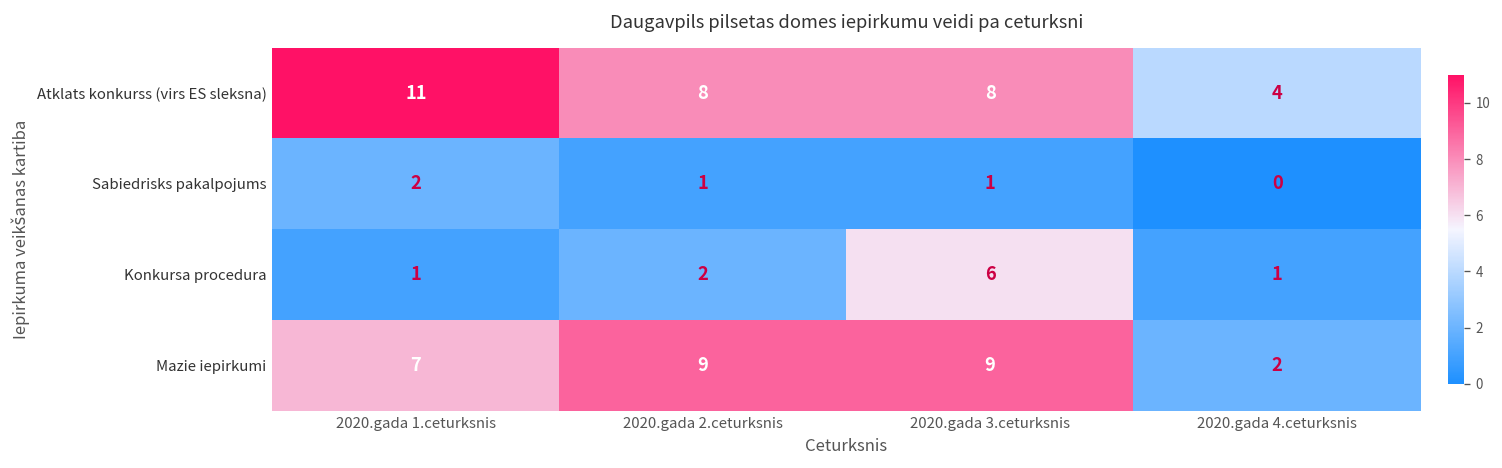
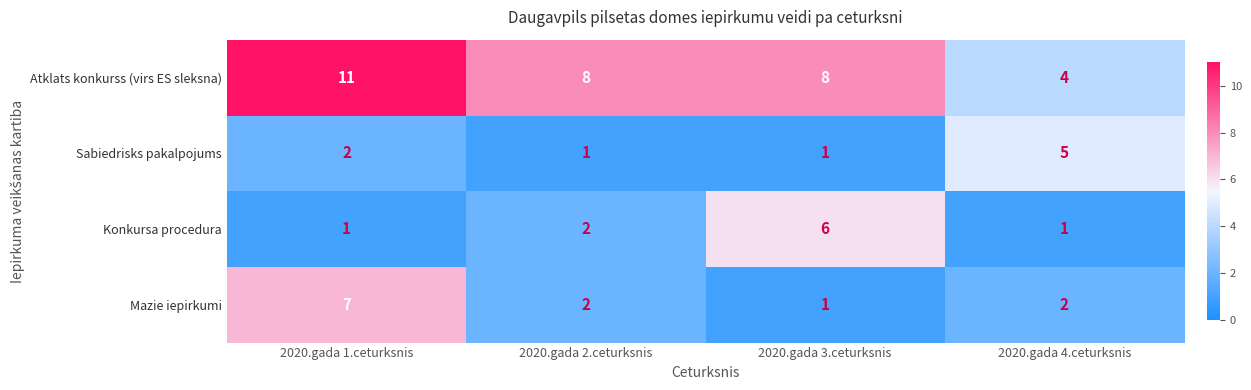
Sabiedrisks pakalpojums, 2020.gada 4.ceturksnis: 0 -> 5
Mazie iepirkumi, 2020.gada 2.ceturksnis: 9 -> 2
Mazie iepirkumi, 2020.gada 3.ceturksnis: 9 -> 1
